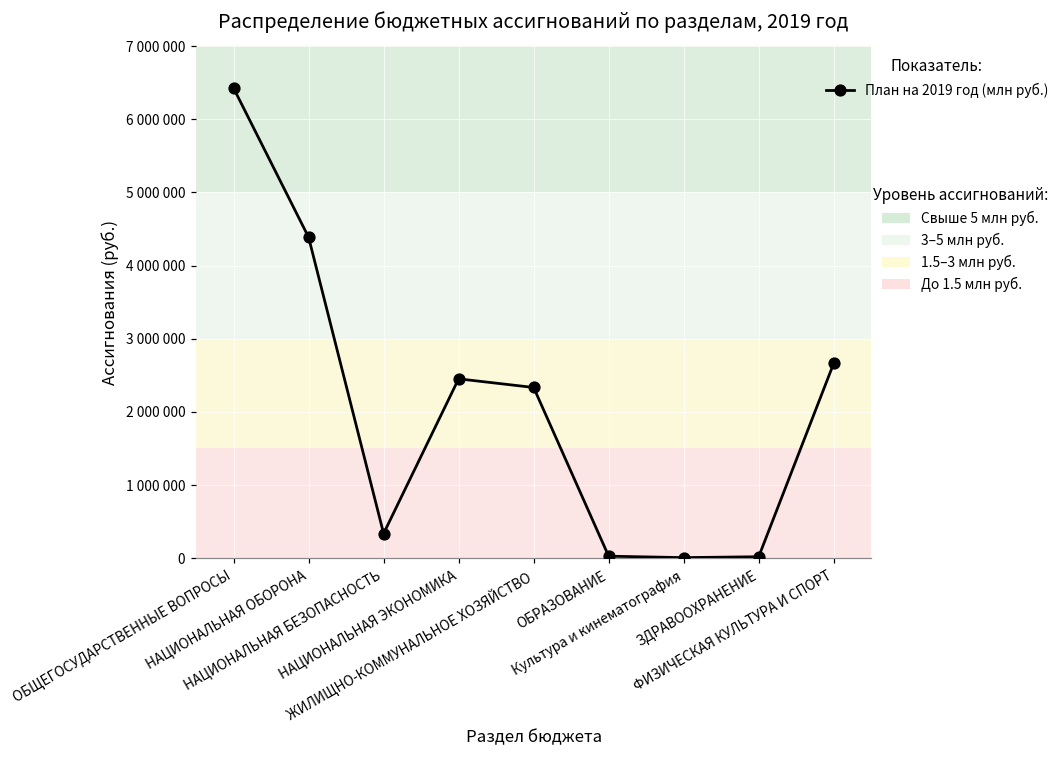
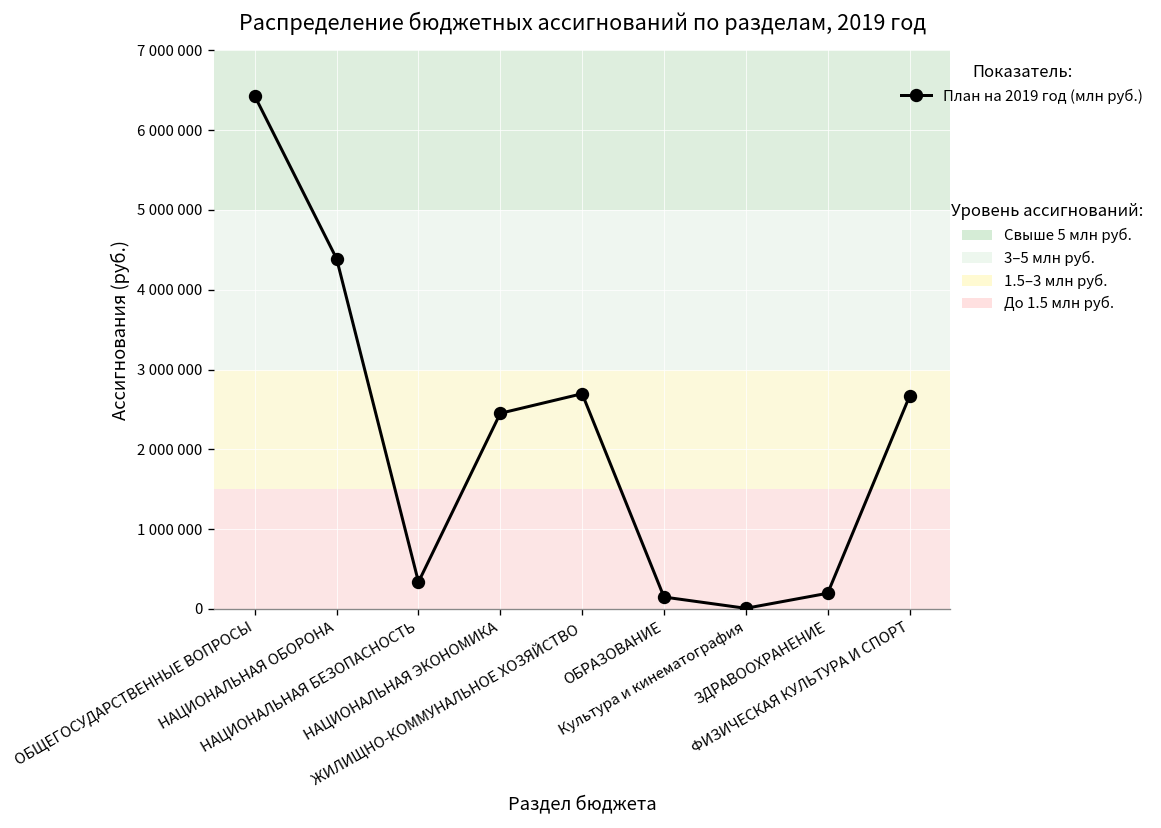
ЖИЛИЩНО-КОММУНАЛЬНОЕ ХОЗЯЙСТВО: 2300000 -> 2700000
ОБРАЗОВАНИЕ: 0 -> 100000
ЗДРАВООХРАНЕНИЕ: 0 -> 200000
